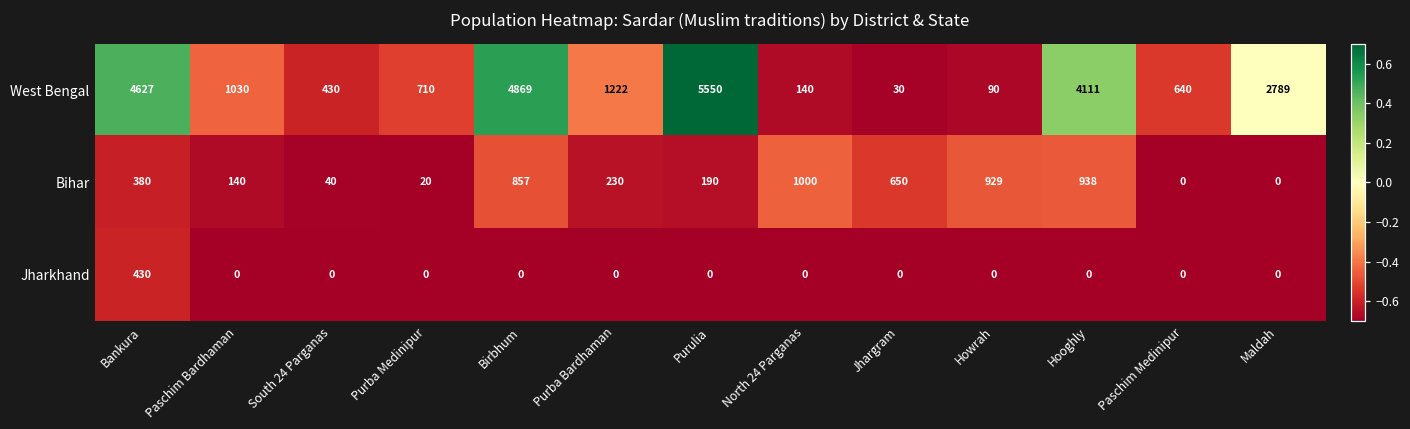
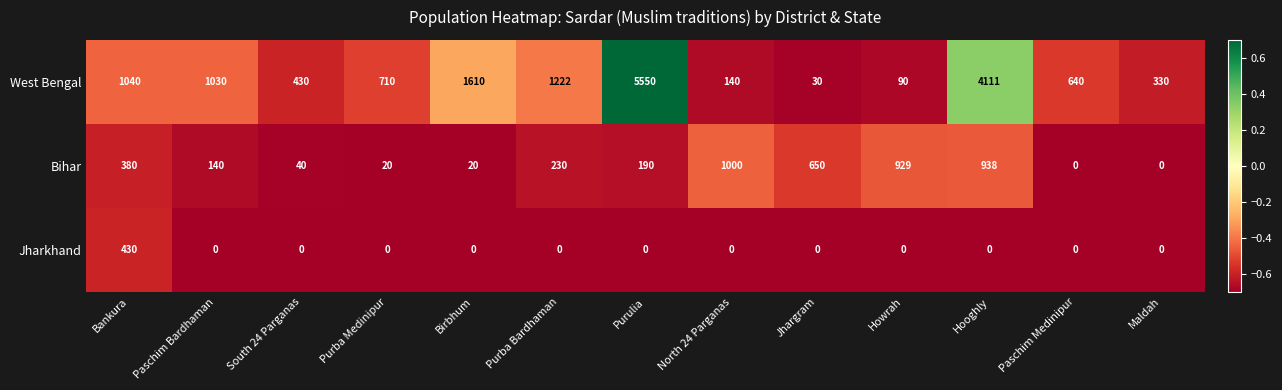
West Bengal, Bankura: 4627 -> 1040
West Bengal, Birbhum: 4869 -> 1610
West Bengal, Maldah: 2789 -> 330
Bihar, Birbhum: 857 -> 20
